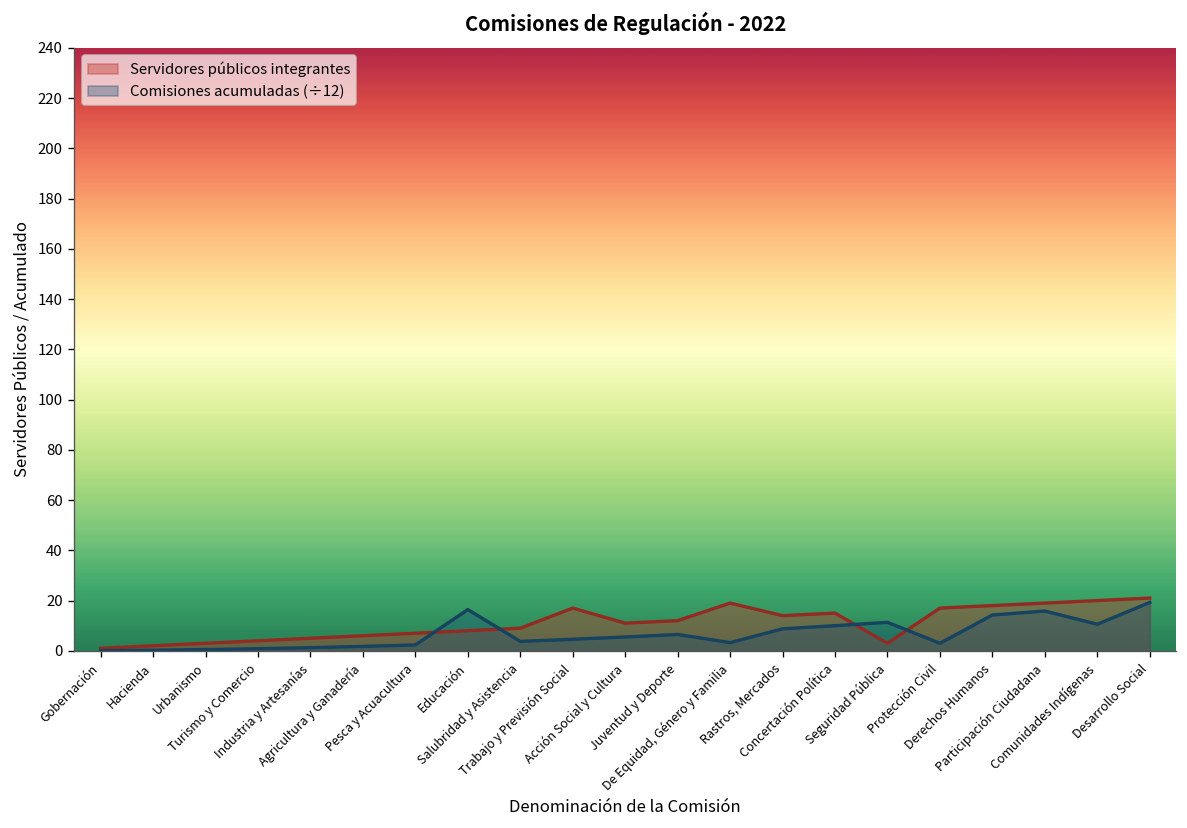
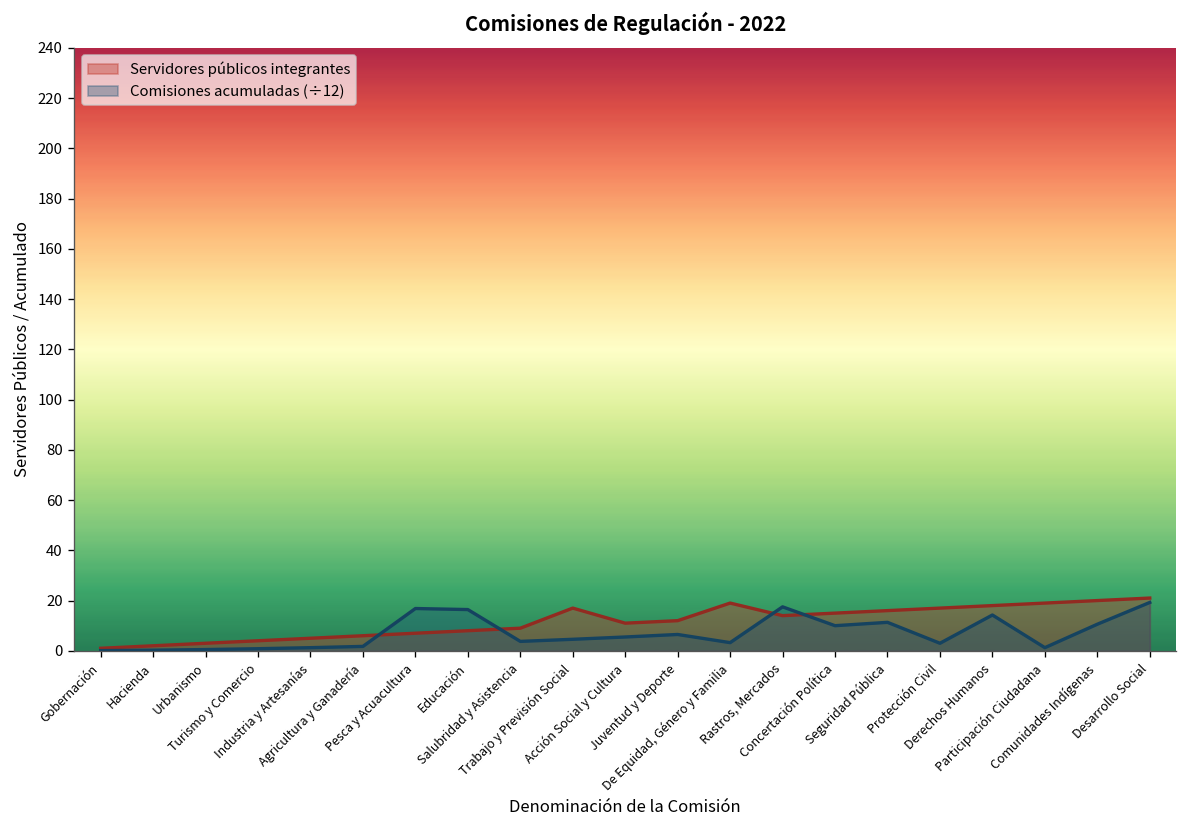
Comisiones acumuladas (÷12), Pesca y Acuacultura: 2 -> 17
Comisiones acumuladas (÷12), Rastros, Mercados: 9 -> 18
Servidores públicos integrantes, Seguridad Pública: 3 -> 16
Comisiones acumuladas (÷12), Participación Ciudadana: 16 -> 1
